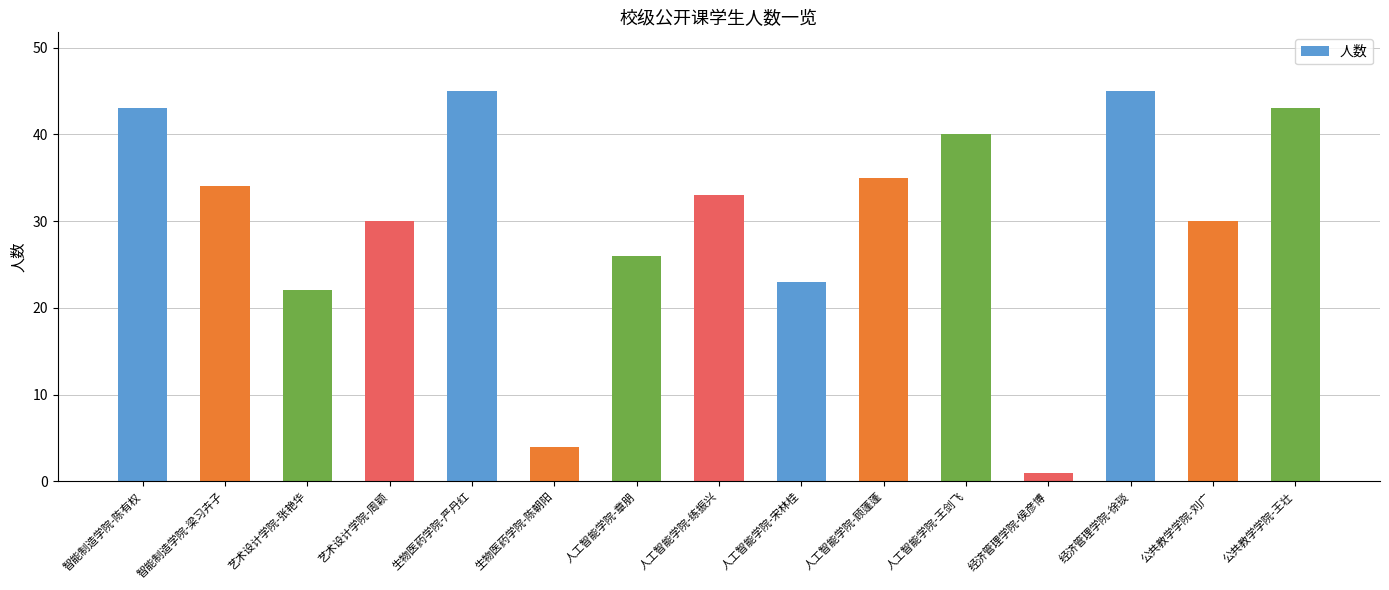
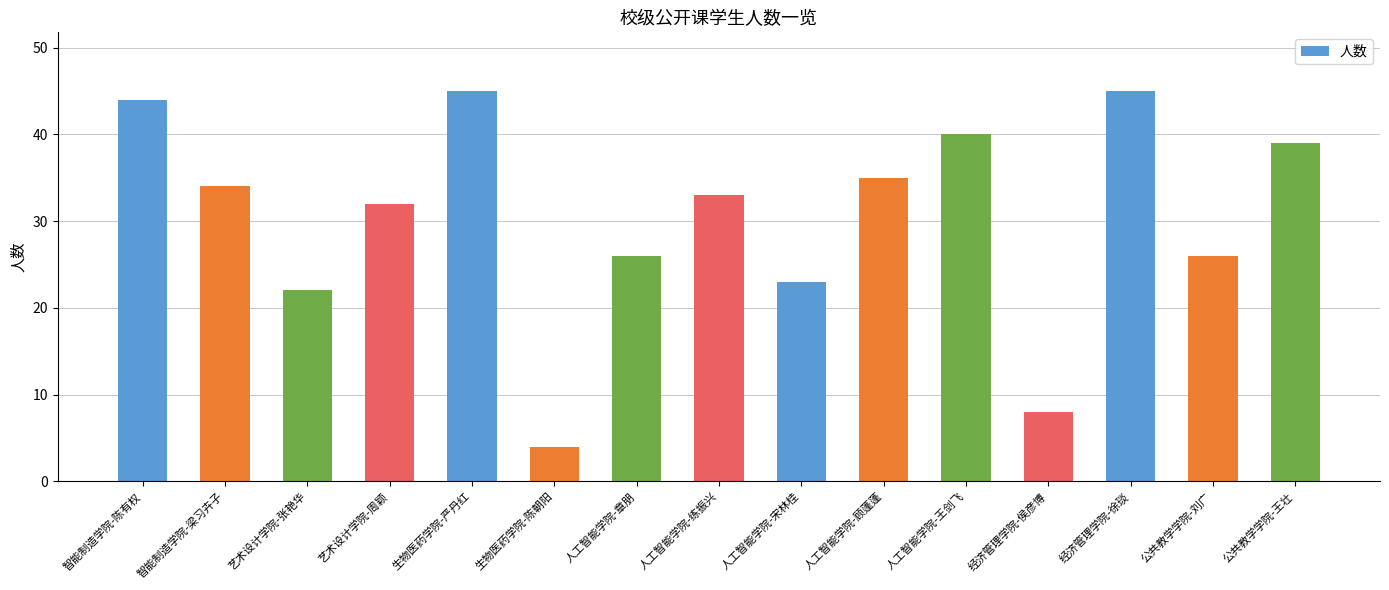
智能制造学院-陈有权: 43 -> 44
艺术设计学院-周颖: 30 -> 32
经济管理学院-侯彦博: 1 -> 8
公共教学学院-刘广: 30 -> 26
公共教学学院-王壮: 43 -> 39
